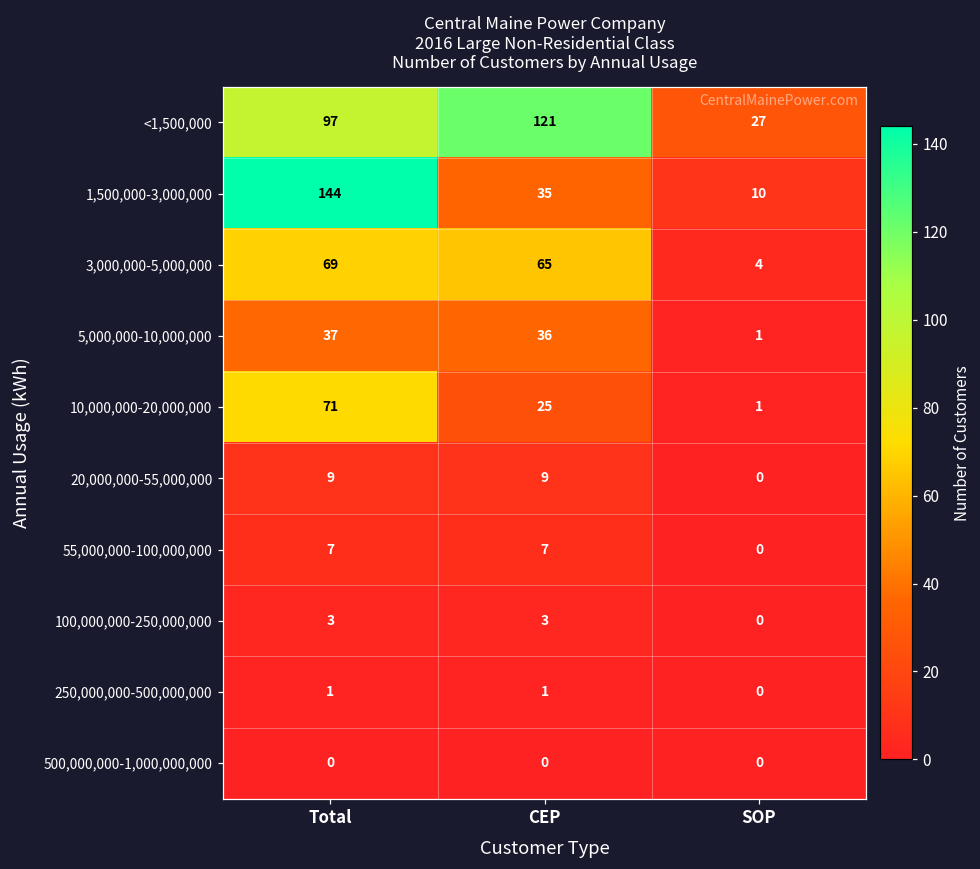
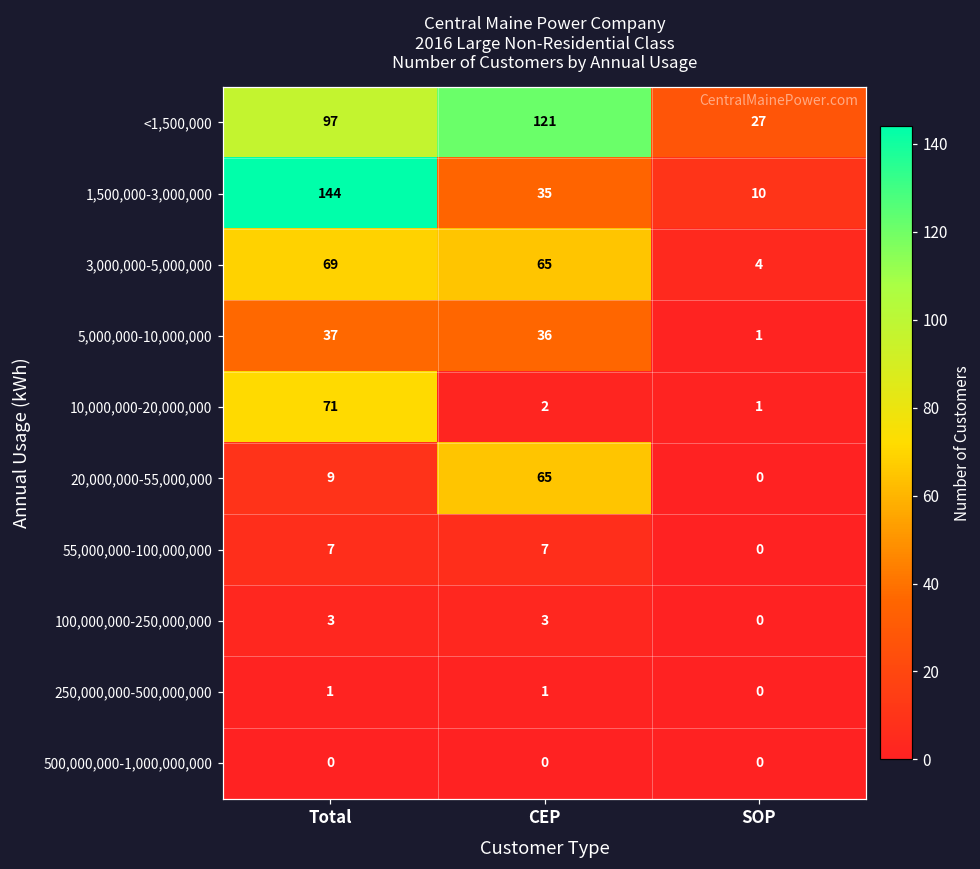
10,000,000-20,000,000, CEP: 25 -> 2
20,000,000-55,000,000, CEP: 9 -> 65
